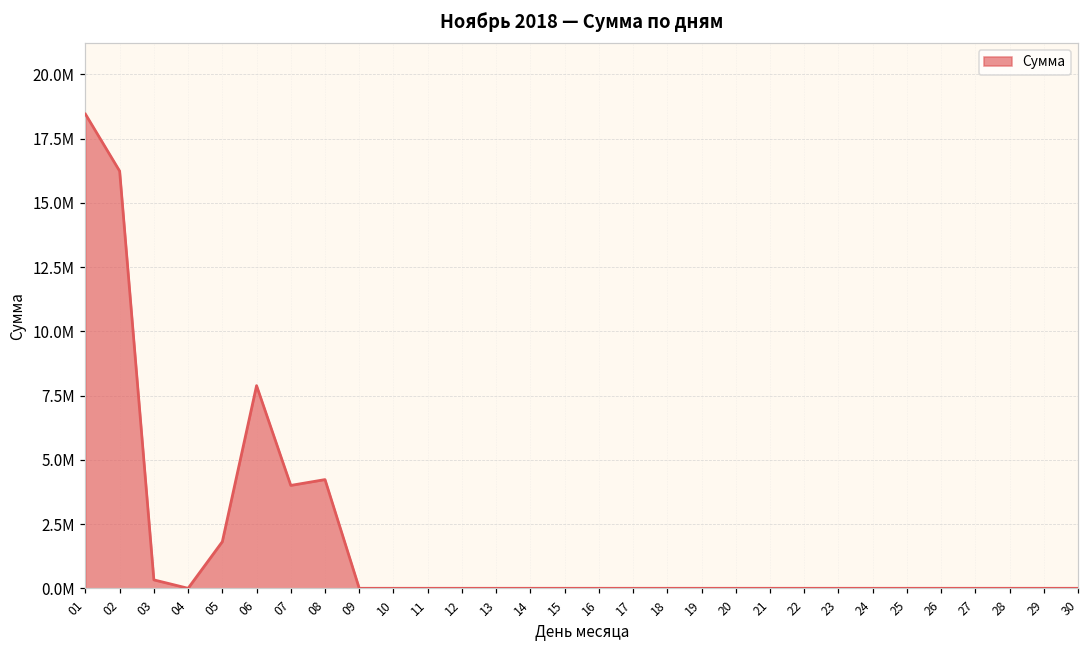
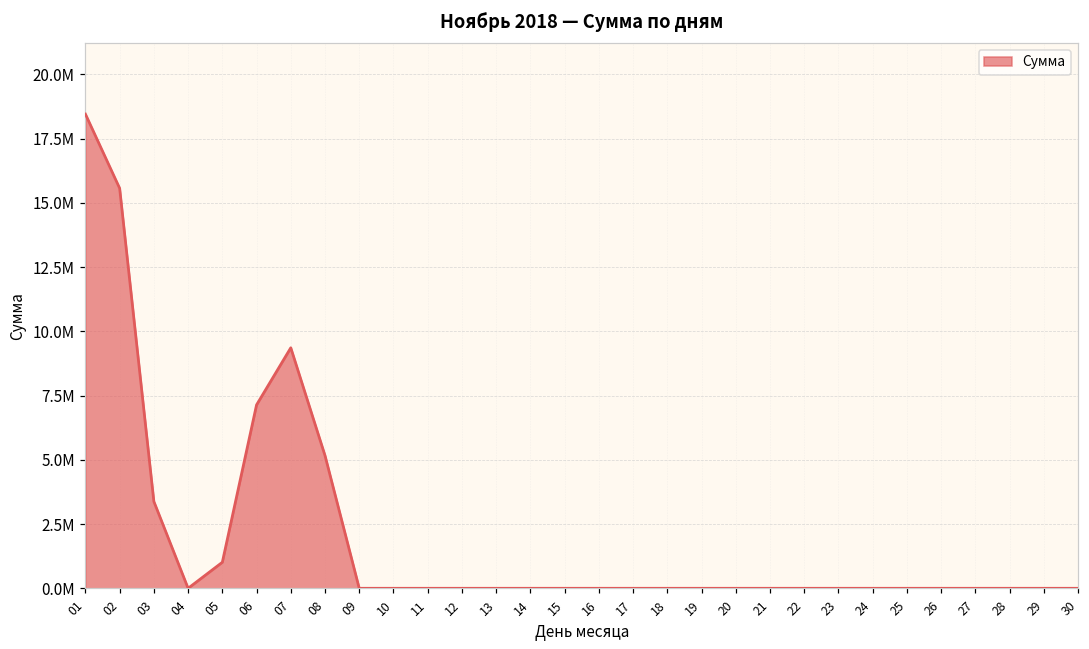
02: 16200000 -> 15600000
03: 300000 -> 3400000
05: 1800000 -> 1000000
06: 7900000 -> 7100000
07: 4000000 -> 9400000
08: 4200000 -> 5200000
